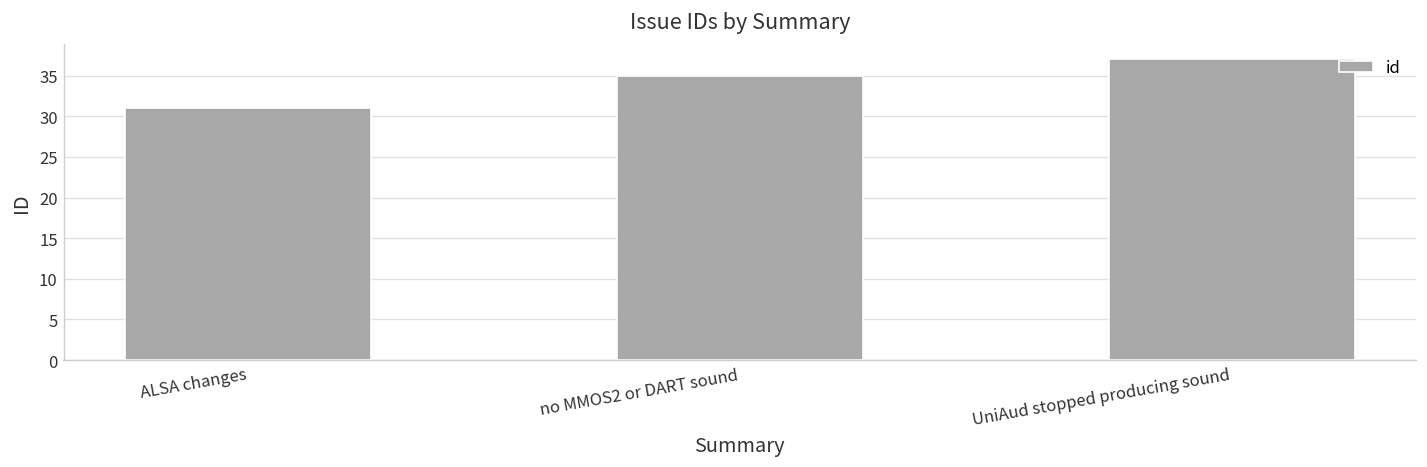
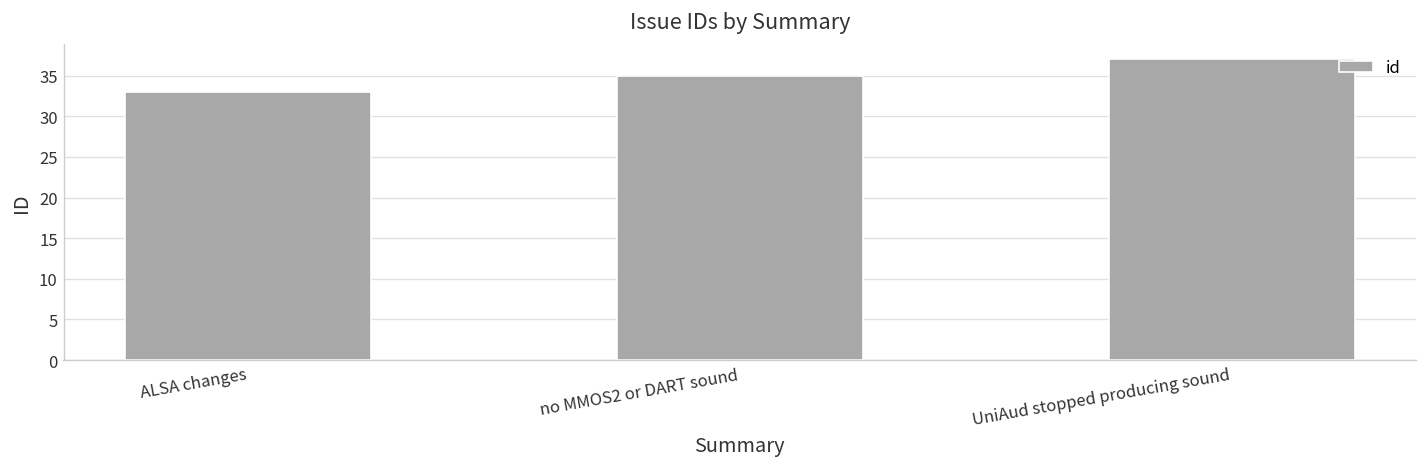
ALSA changes: 31 -> 33
